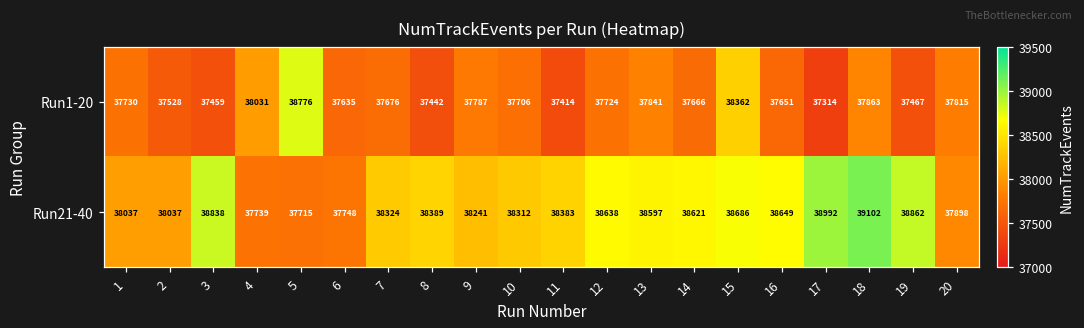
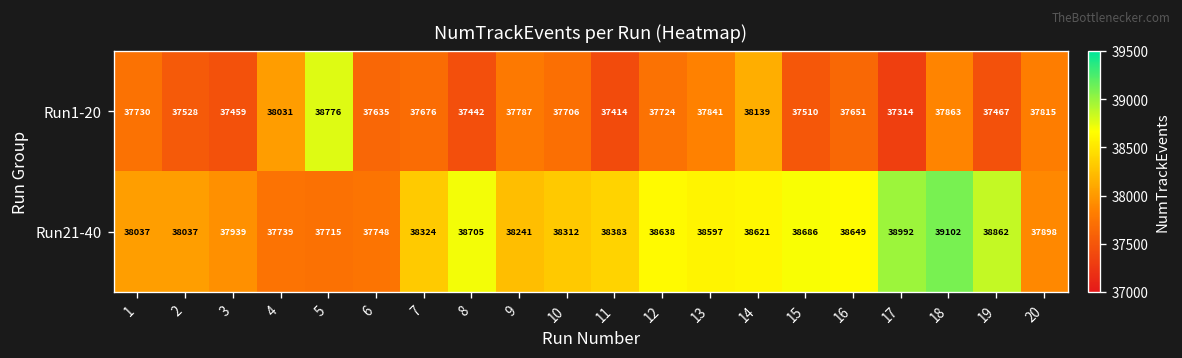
Run1-20, 14: 37666 -> 38139
Run1-20, 15: 38362 -> 37510
Run21-40, 3: 38838 -> 37939
Run21-40, 8: 38389 -> 38705
